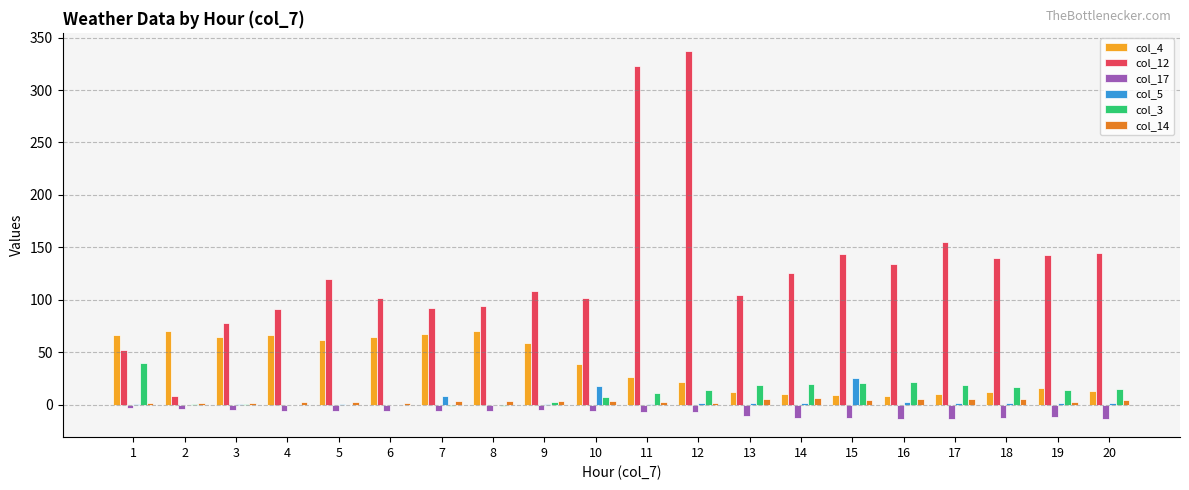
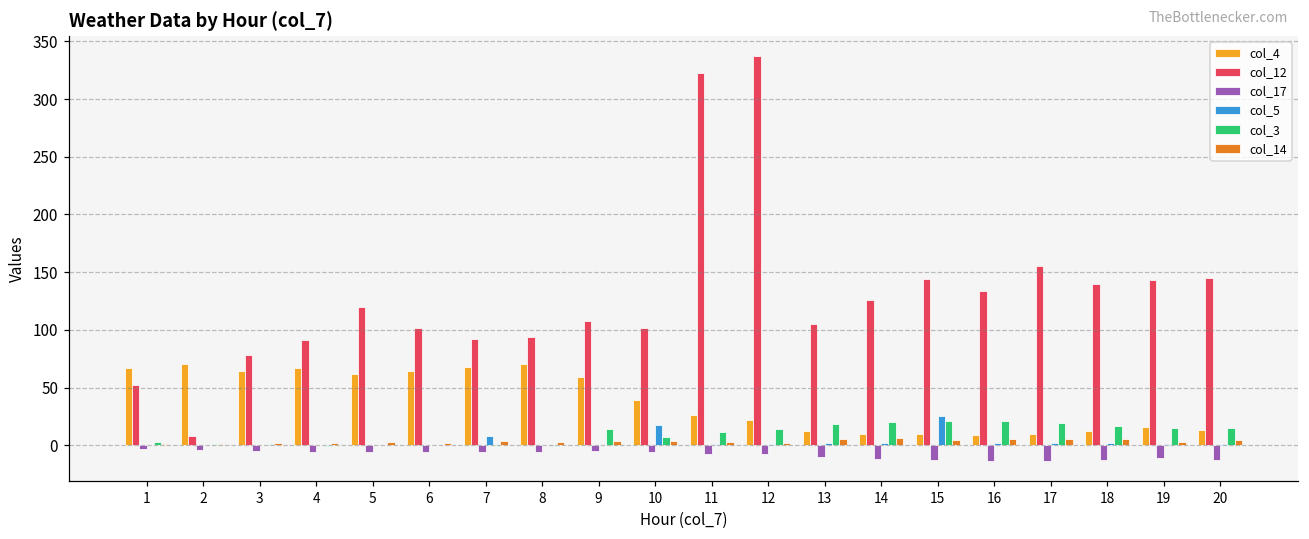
col_3, 1: 40 -> 3
col_3, 9: 3 -> 14
